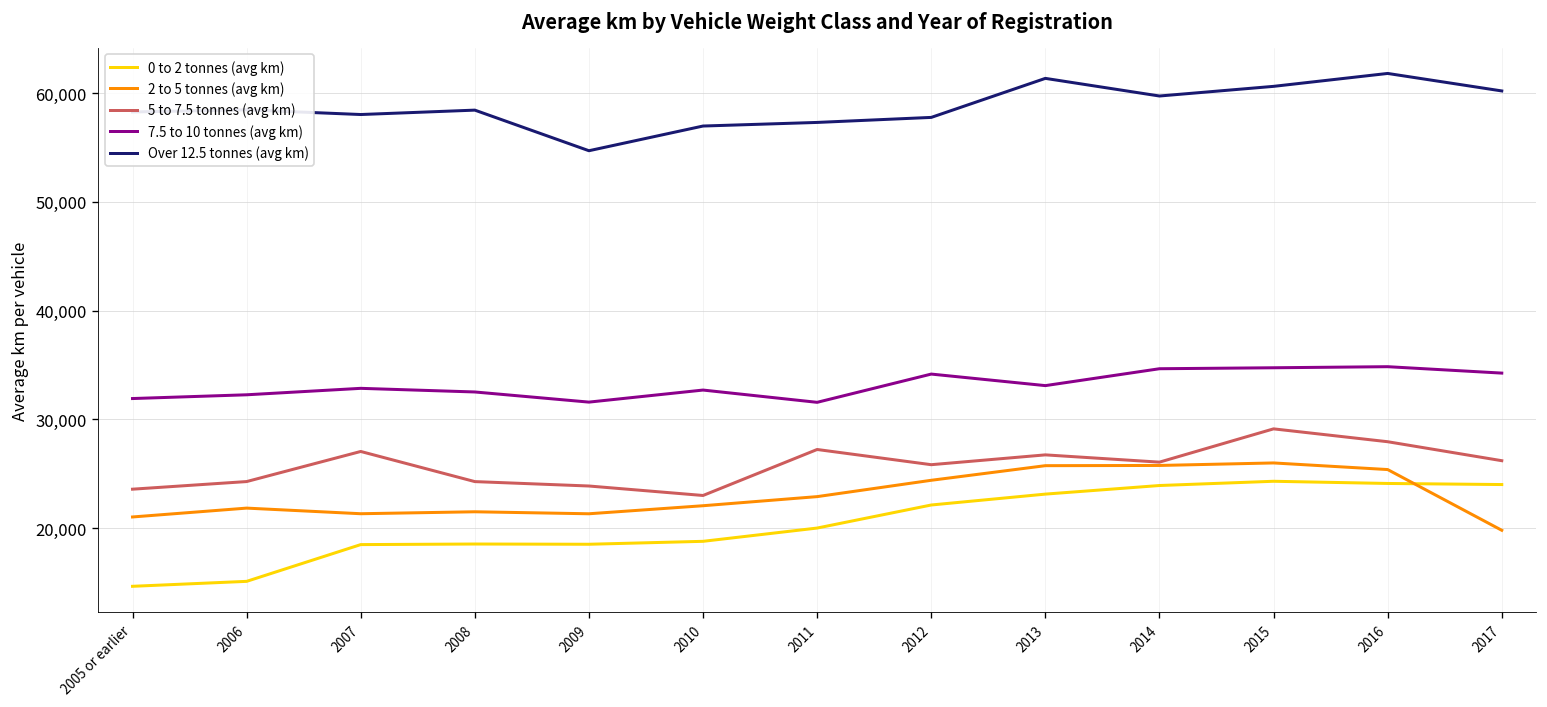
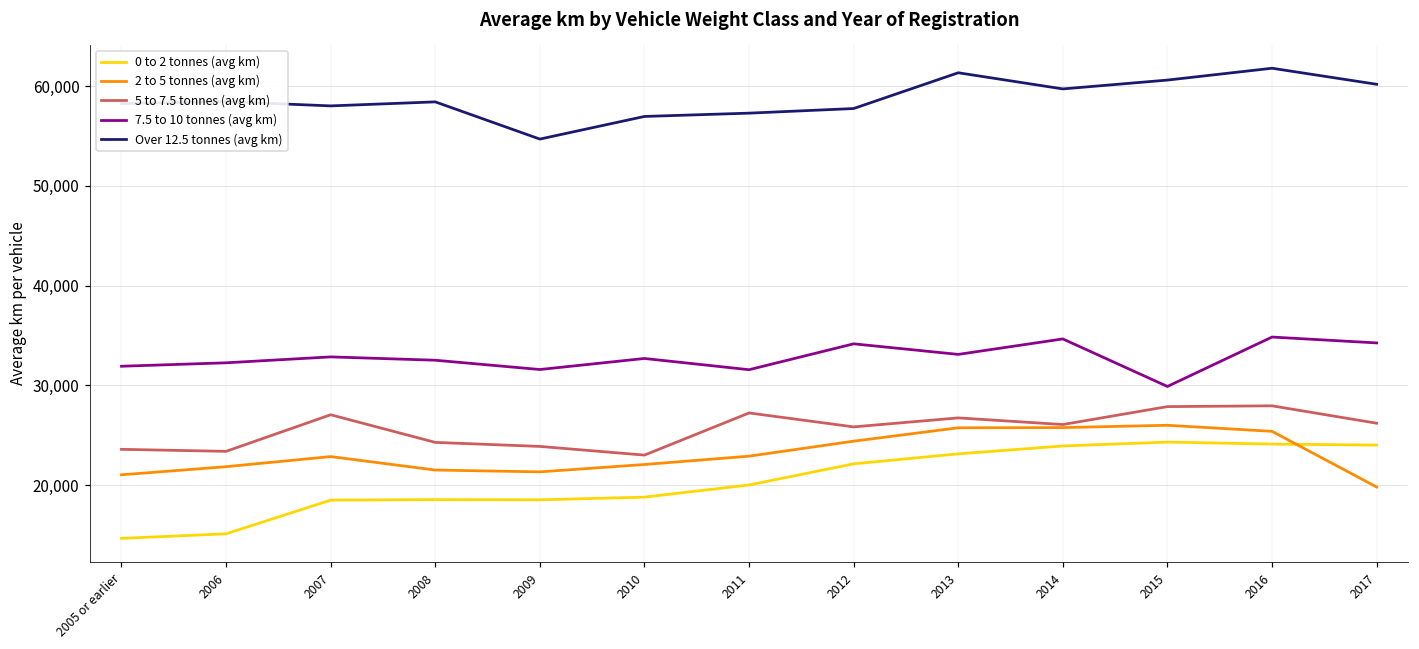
5 to 7.5 tonnes (avg km), 2006: 24,000 -> 23,000
2 to 5 tonnes (avg km), 2007: 21,000 -> 23,000
5 to 7.5 tonnes (avg km), 2015: 29,000 -> 28,000
7.5 to 10 tonnes (avg km), 2015: 35,000 -> 30,000
